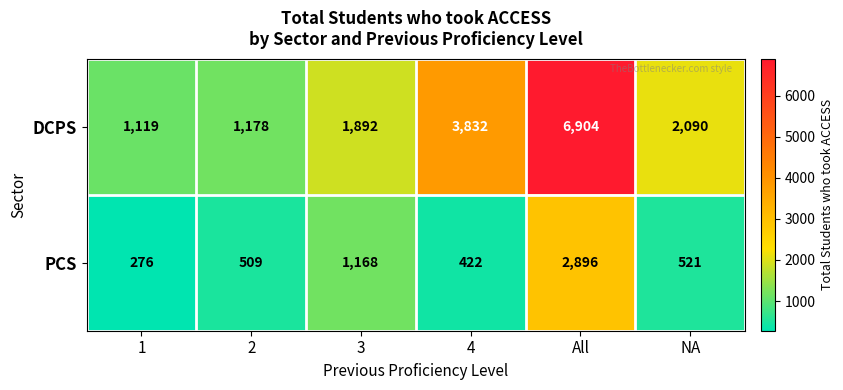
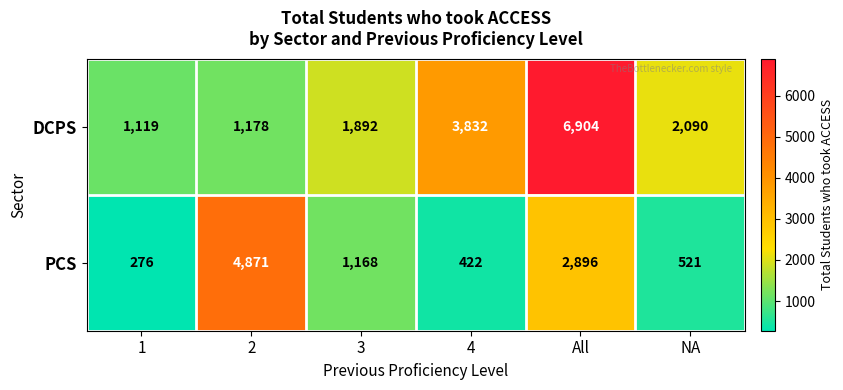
PCS, 2: 509 -> 4,871
